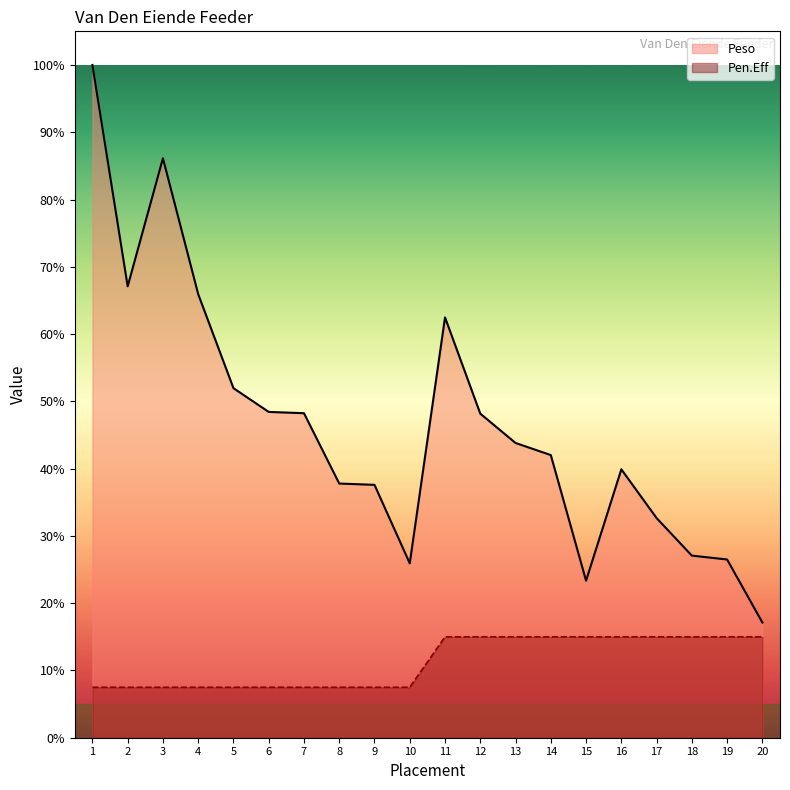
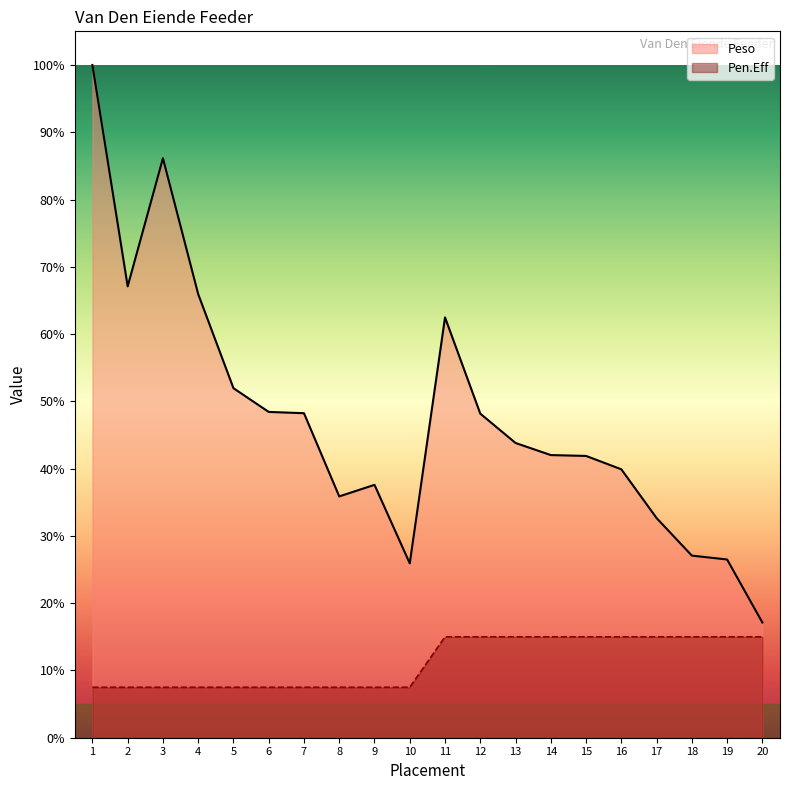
Peso, 8: 38% -> 36%
Peso, 15: 23% -> 42%
